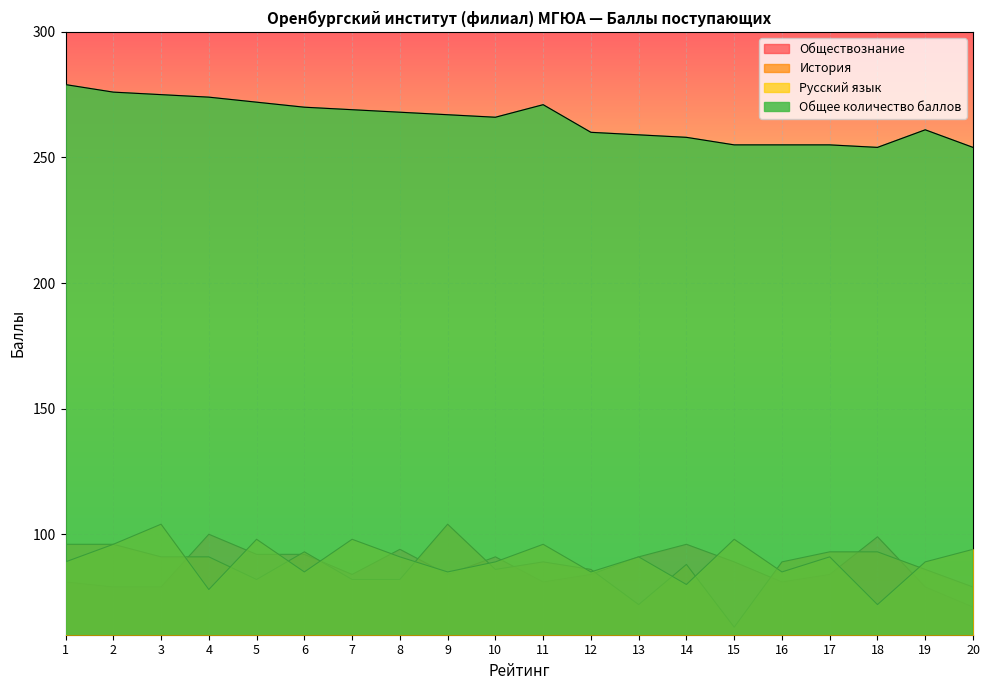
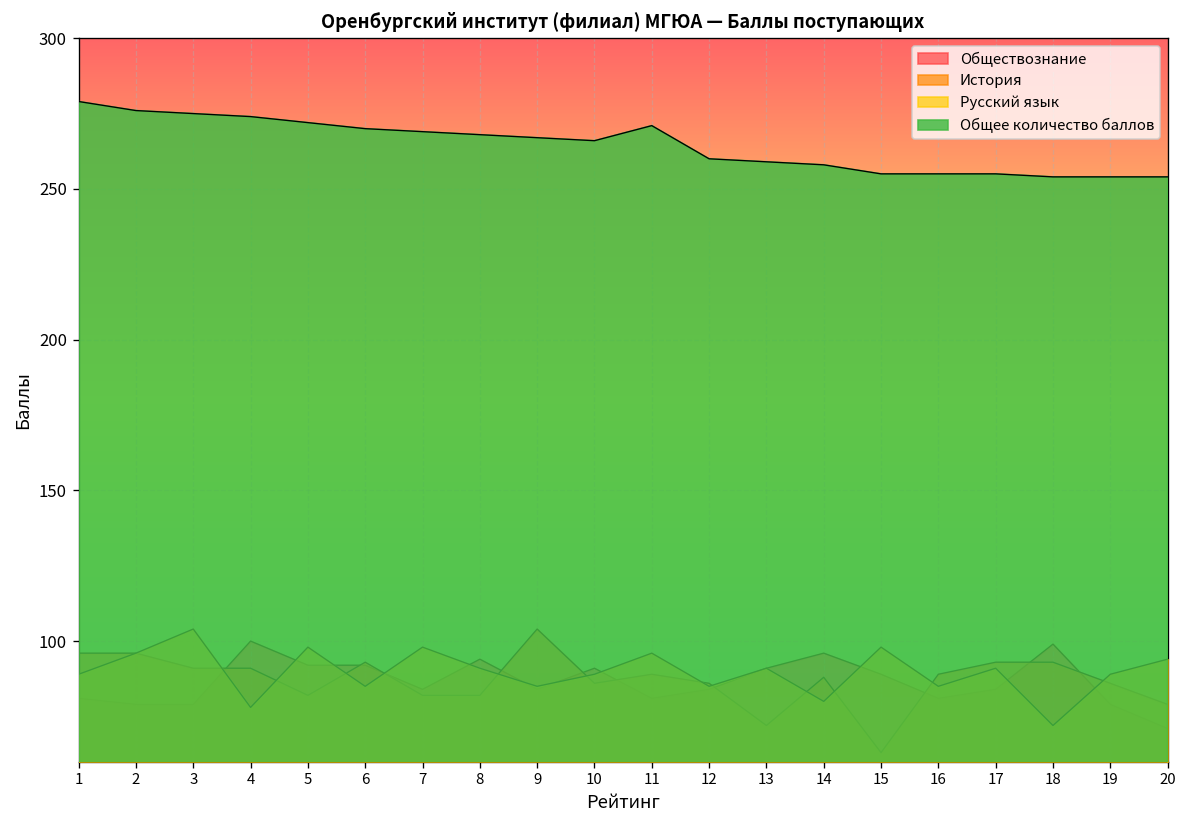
Общее количество баллов, 19: 261 -> 254
